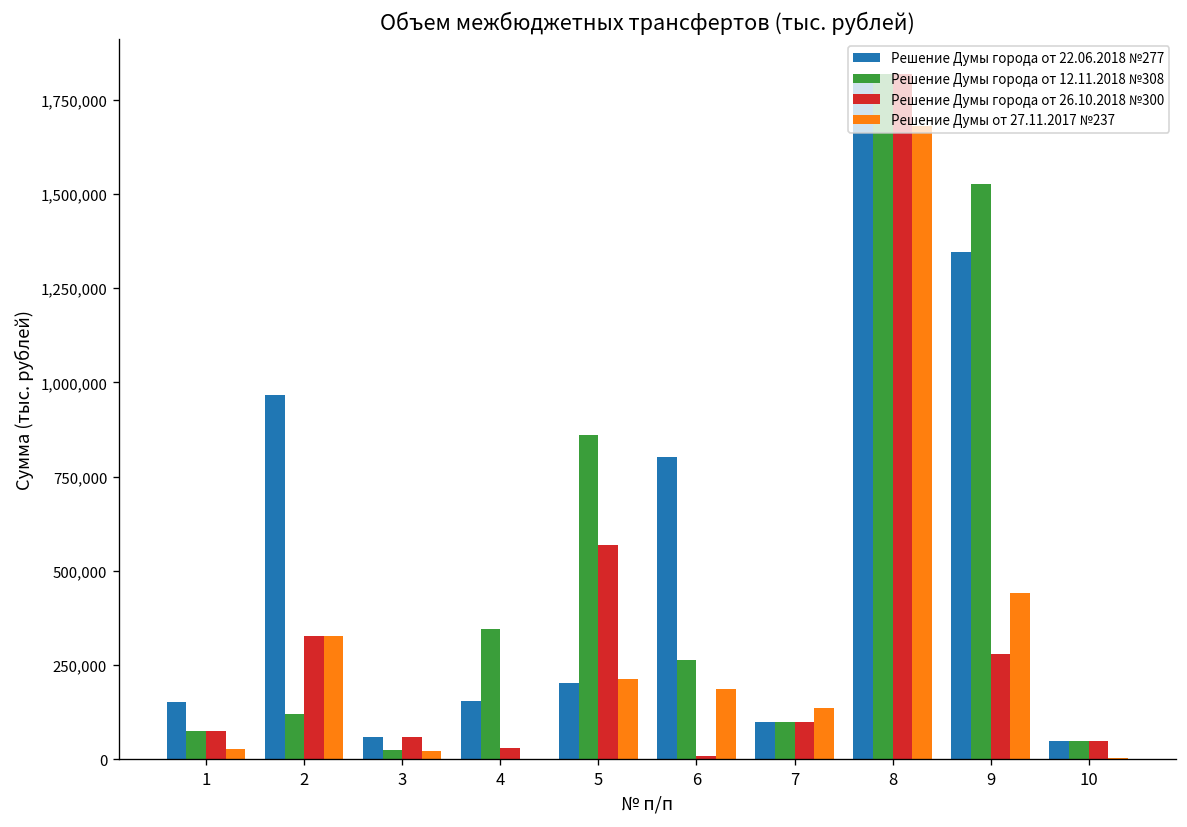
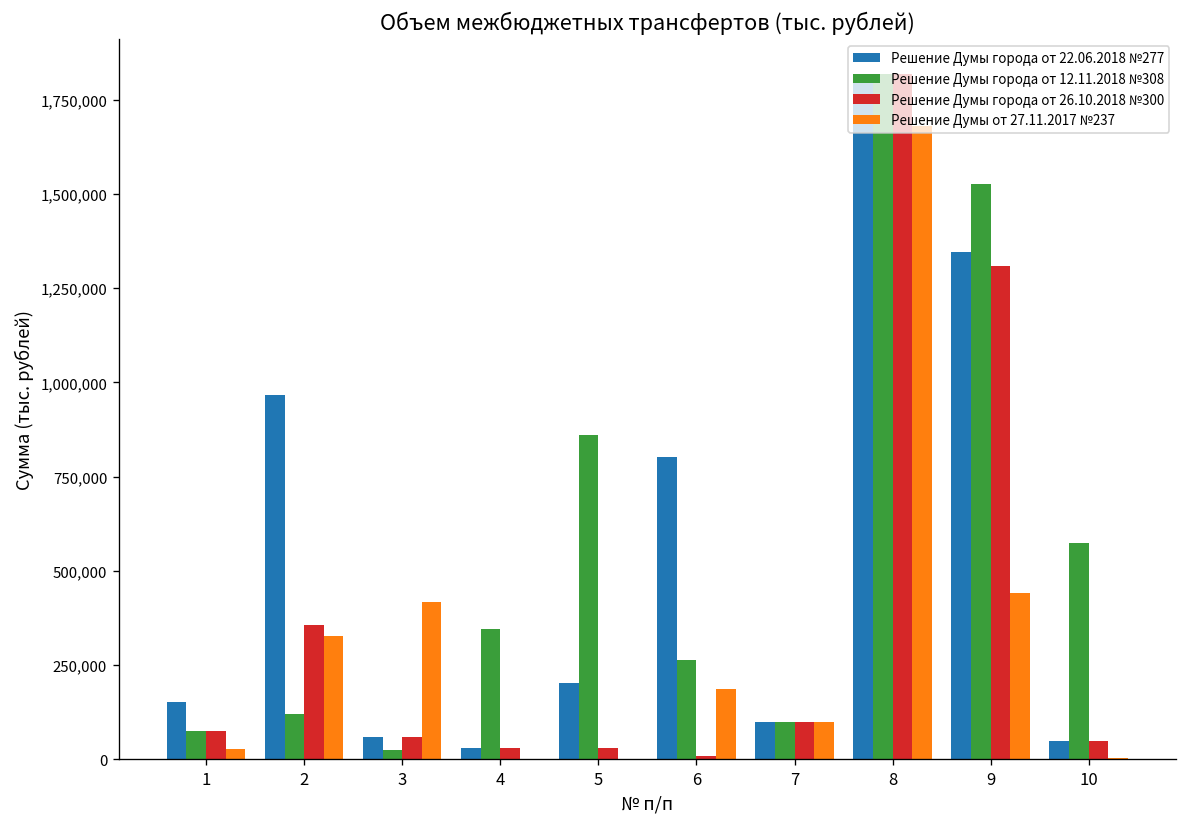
Решение Думы города от 26.10.2018 №300, 2: 330,000 -> 360,000
Решение Думы от 27.11.2017 №237, 3: 20,000 -> 420,000
Решение Думы города от 22.06.2018 №277, 4: 150,000 -> 30,000
Решение Думы города от 26.10.2018 №300, 5: 570,000 -> 30,000
Решение Думы от 27.11.2017 №237, 5: 210,000 -> 0
Решение Думы от 27.11.2017 №237, 7: 140,000 -> 100,000
Решение Думы города от 26.10.2018 №300, 9: 280,000 -> 1,310,000
Решение Думы города от 12.11.2018 №308, 10: 50,000 -> 570,000
